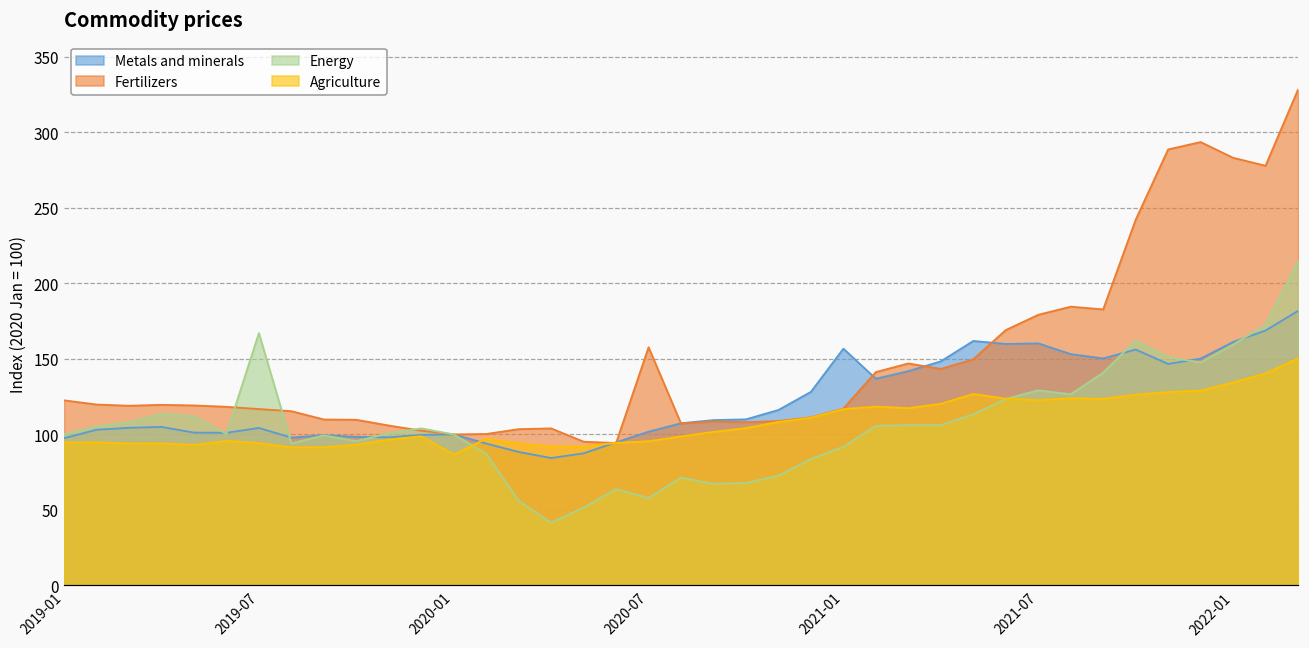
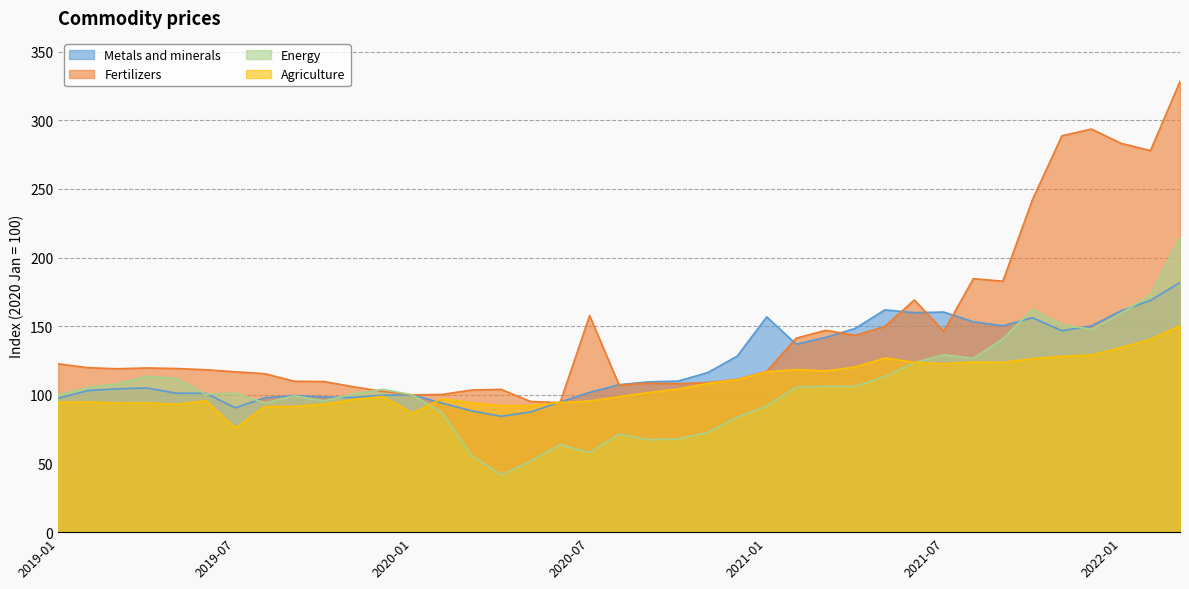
Metals and minerals, 2019-07: 104 -> 91
Energy, 2019-07: 167 -> 101
Agriculture, 2019-07: 94 -> 76
Fertilizers, 2021-07: 179 -> 146
